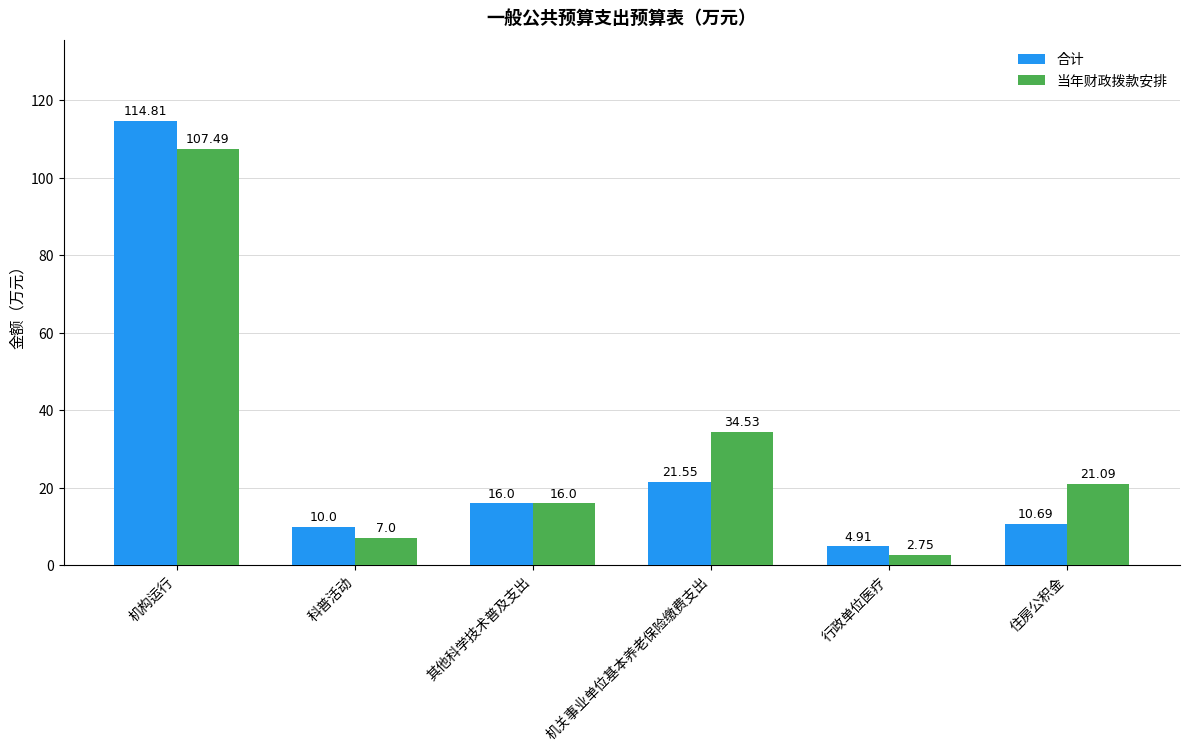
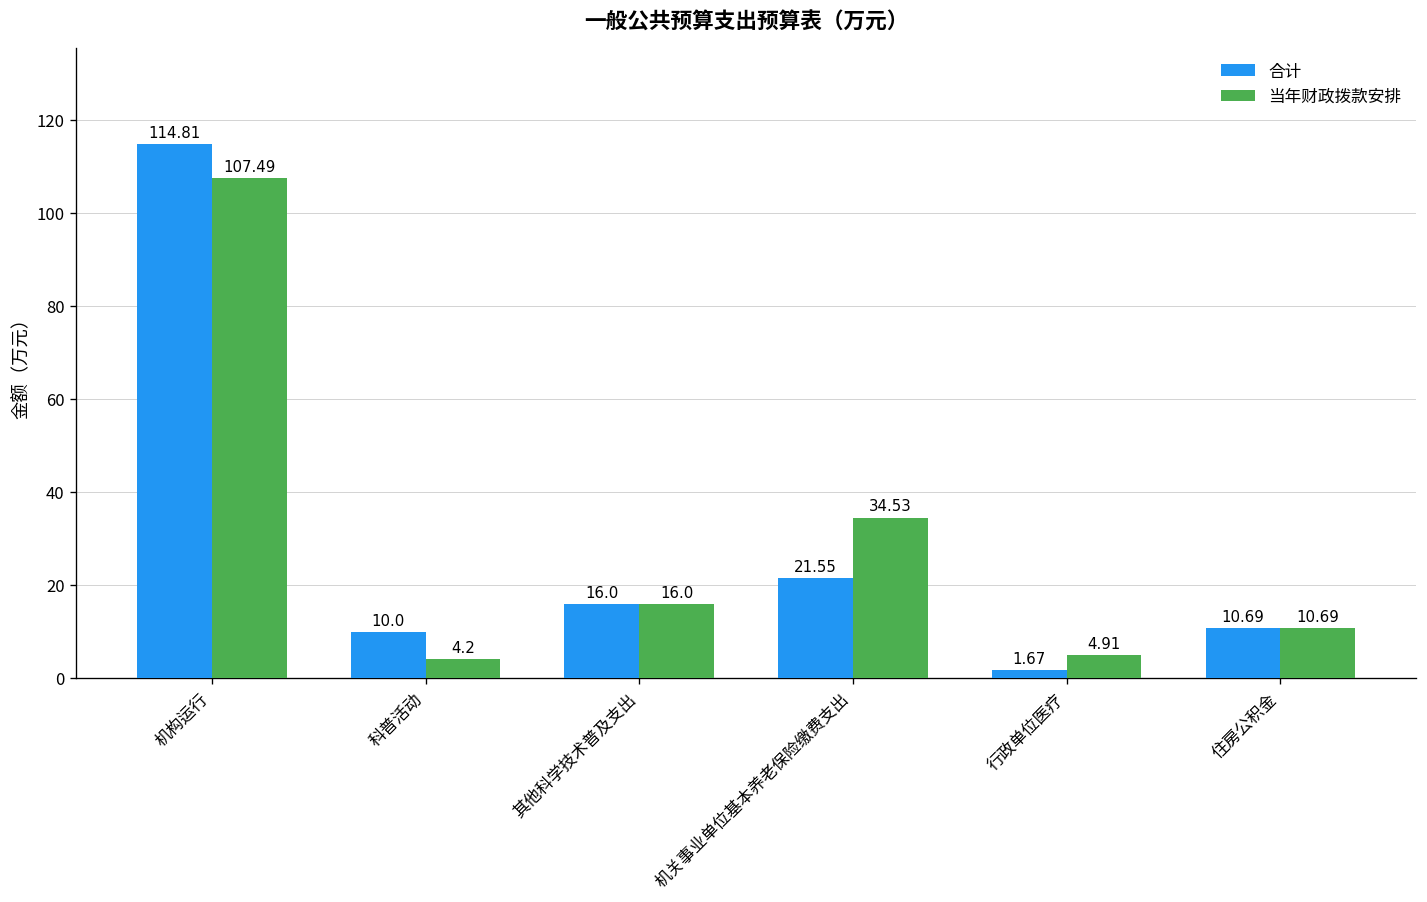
当年财政拨款安排, 科普活动: 7.0 -> 4.2
合计, 行政单位医疗: 4.91 -> 1.67
当年财政拨款安排, 行政单位医疗: 2.75 -> 4.91
当年财政拨款安排, 住房公积金: 21.09 -> 10.69
